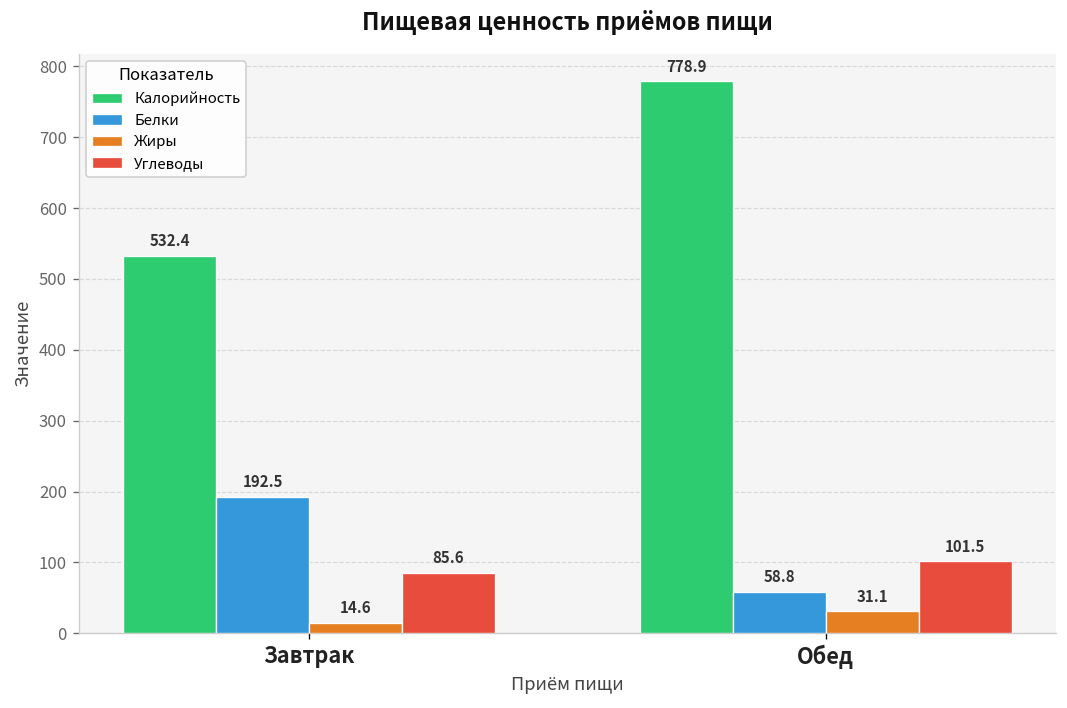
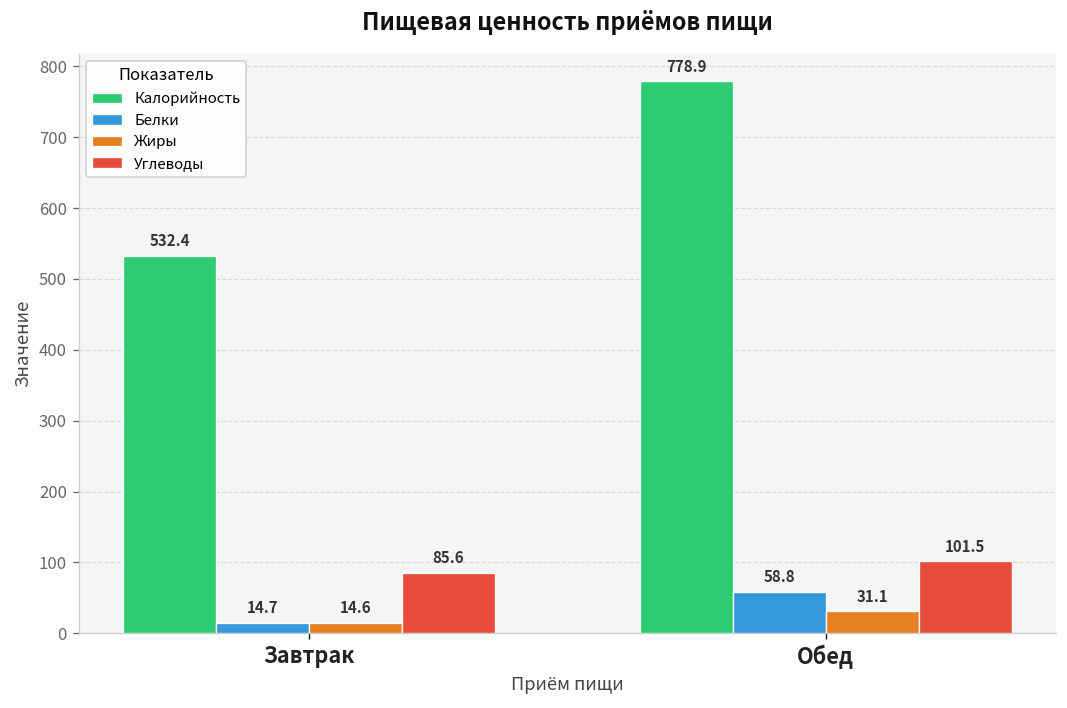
Белки, Завтрак: 192.5 -> 14.7
